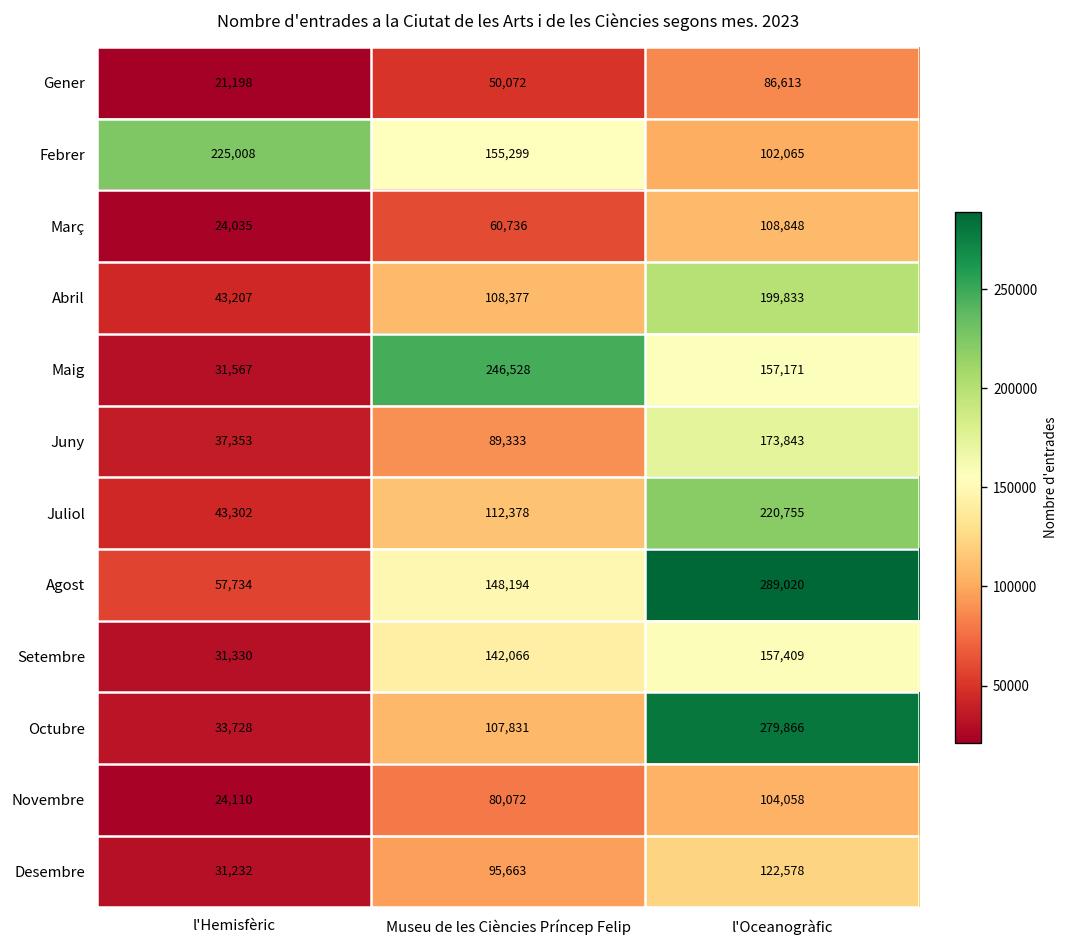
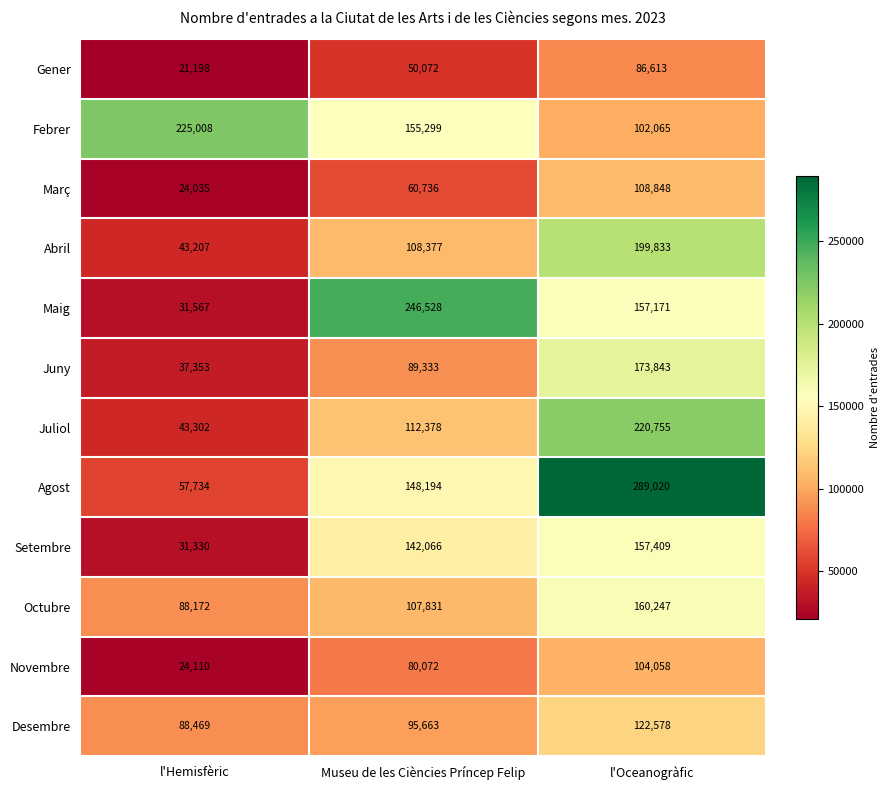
Octubre, l'Hemisfèric: 33,728 -> 88,172
Octubre, l'Oceanogràfic: 279,866 -> 160,247
Desembre, l'Hemisfèric: 31,232 -> 88,469
